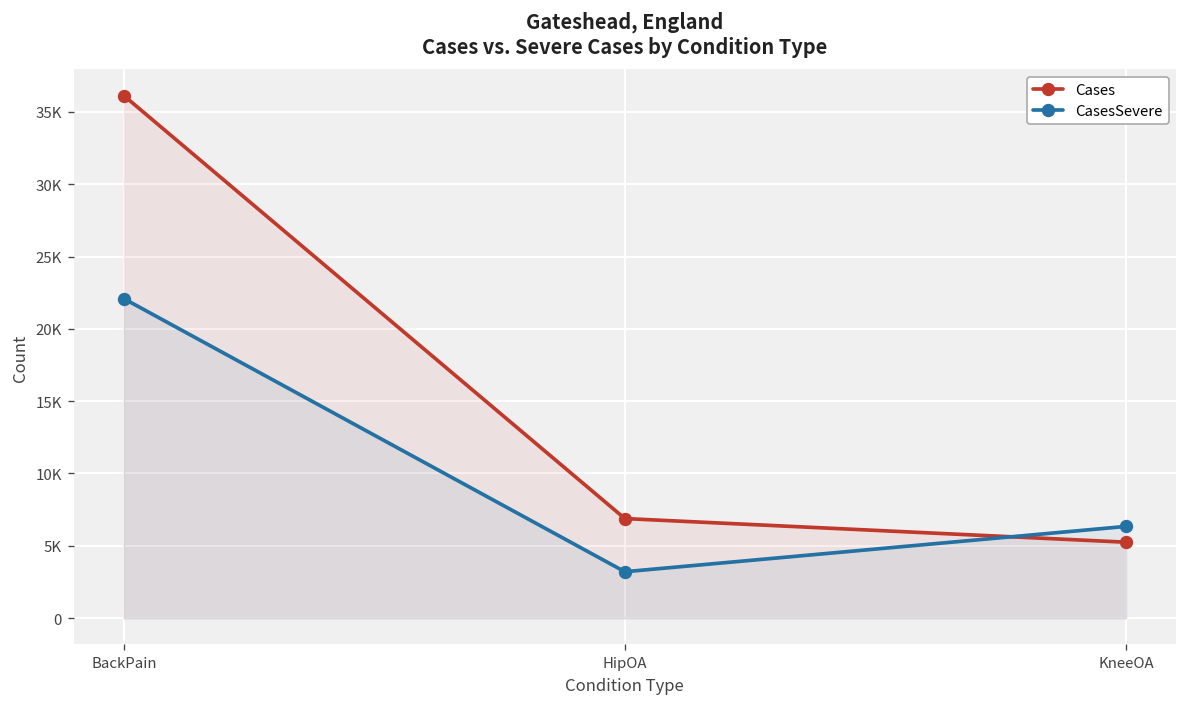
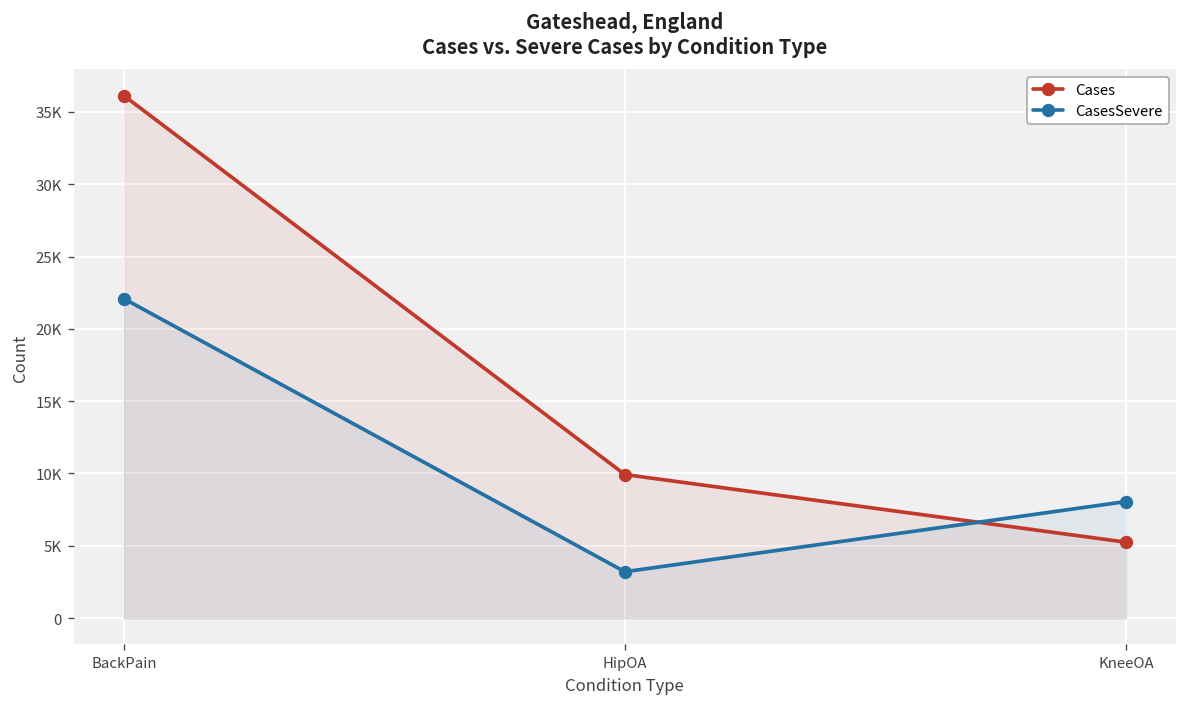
Cases, HipOA: 6900 -> 9900
CasesSevere, KneeOA: 6300 -> 8100
